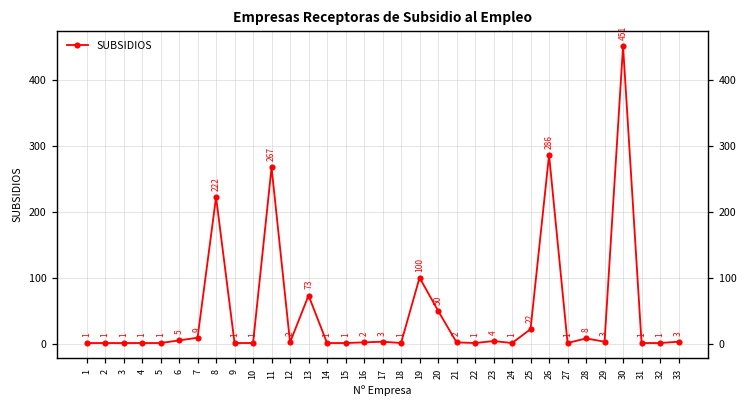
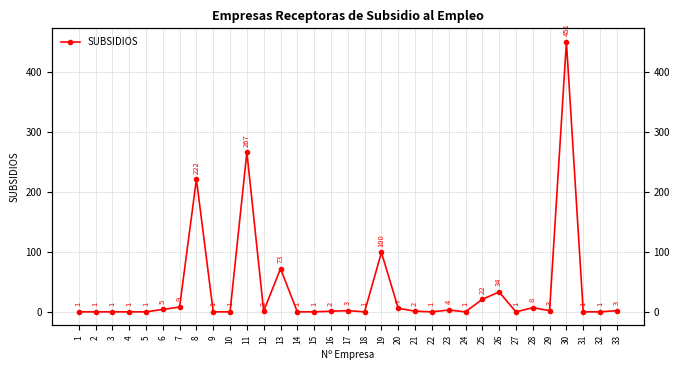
20: 50 -> 7
26: 286 -> 34
